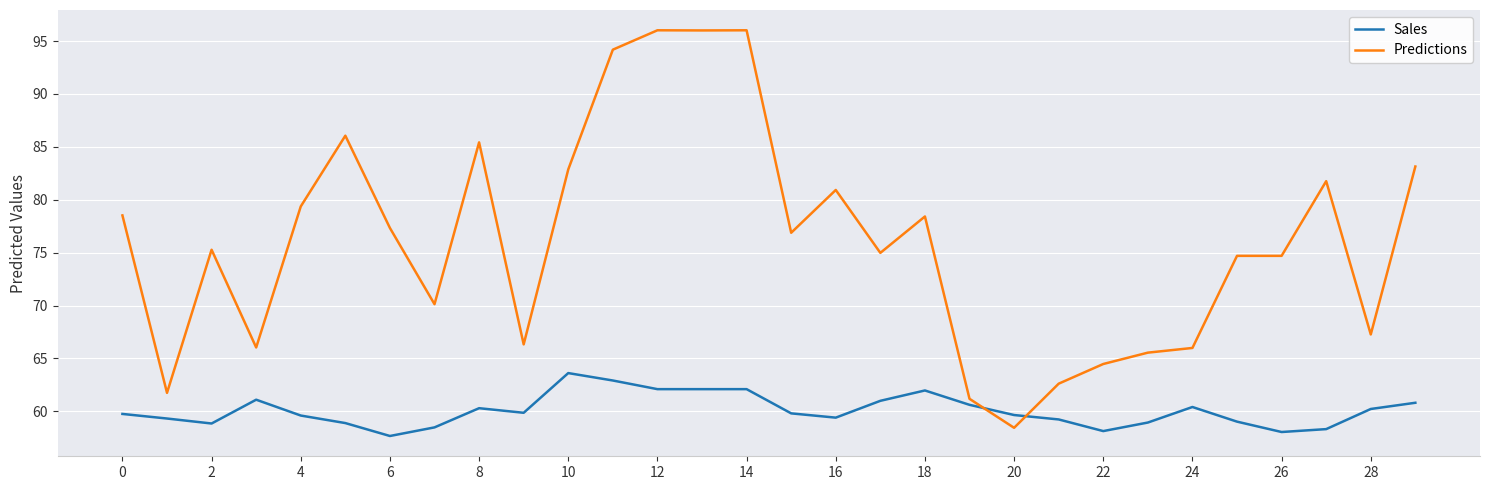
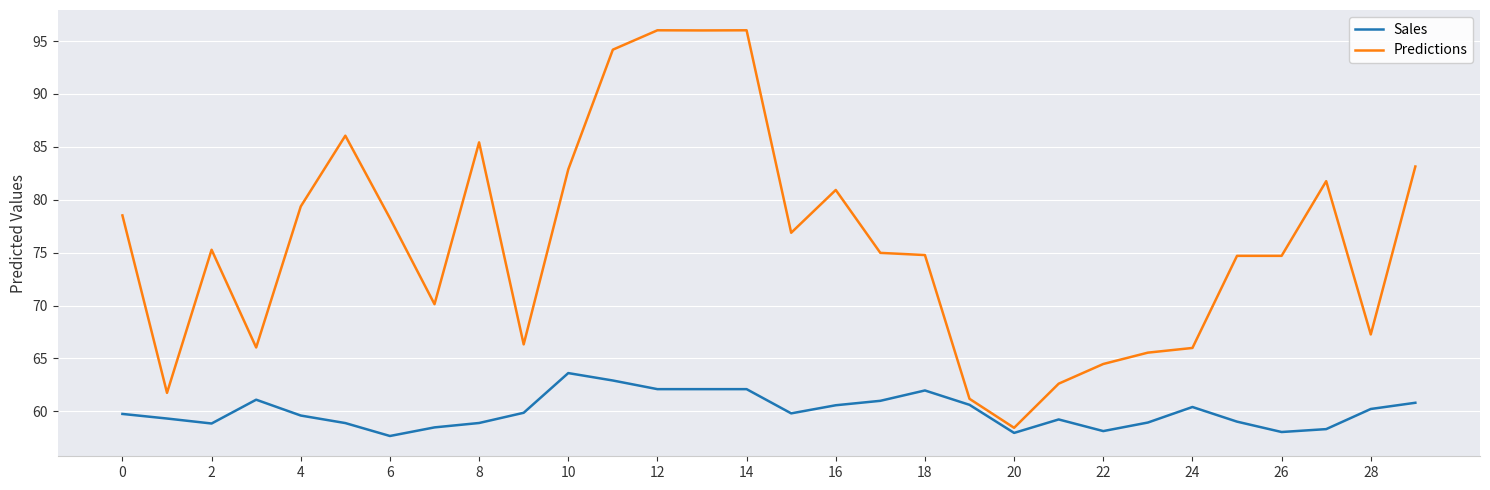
Predictions, 6: 77.3 -> 78.3
Sales, 8: 60.3 -> 58.9
Sales, 16: 59.4 -> 60.6
Predictions, 18: 78.4 -> 74.8
Sales, 20: 59.7 -> 58.0
